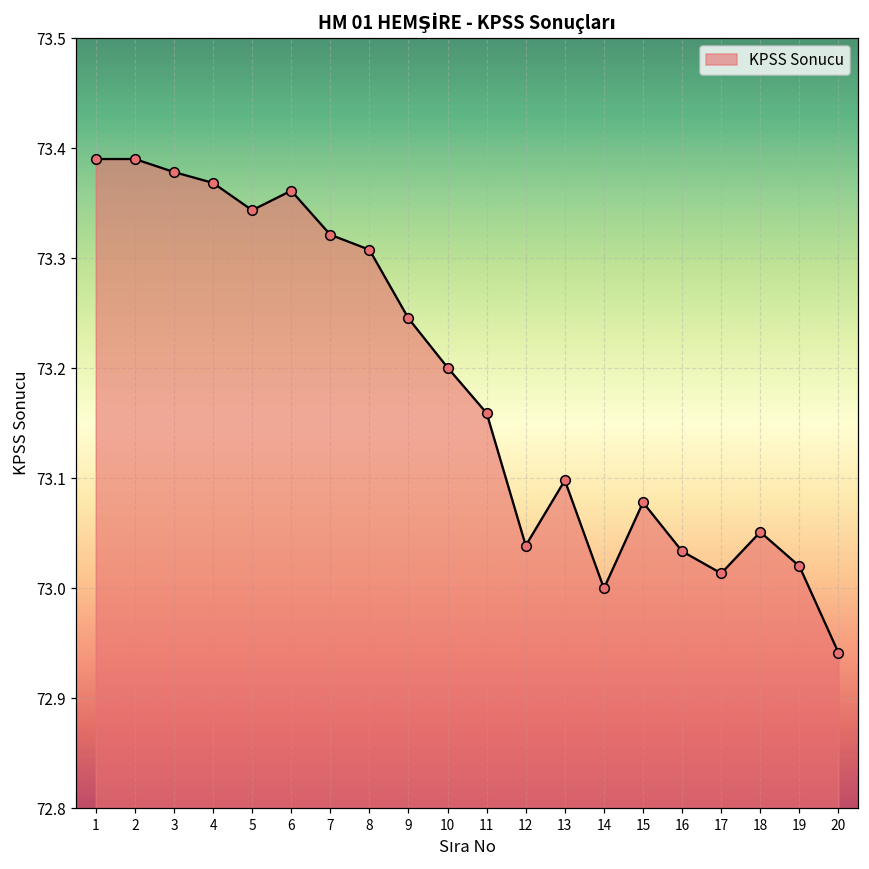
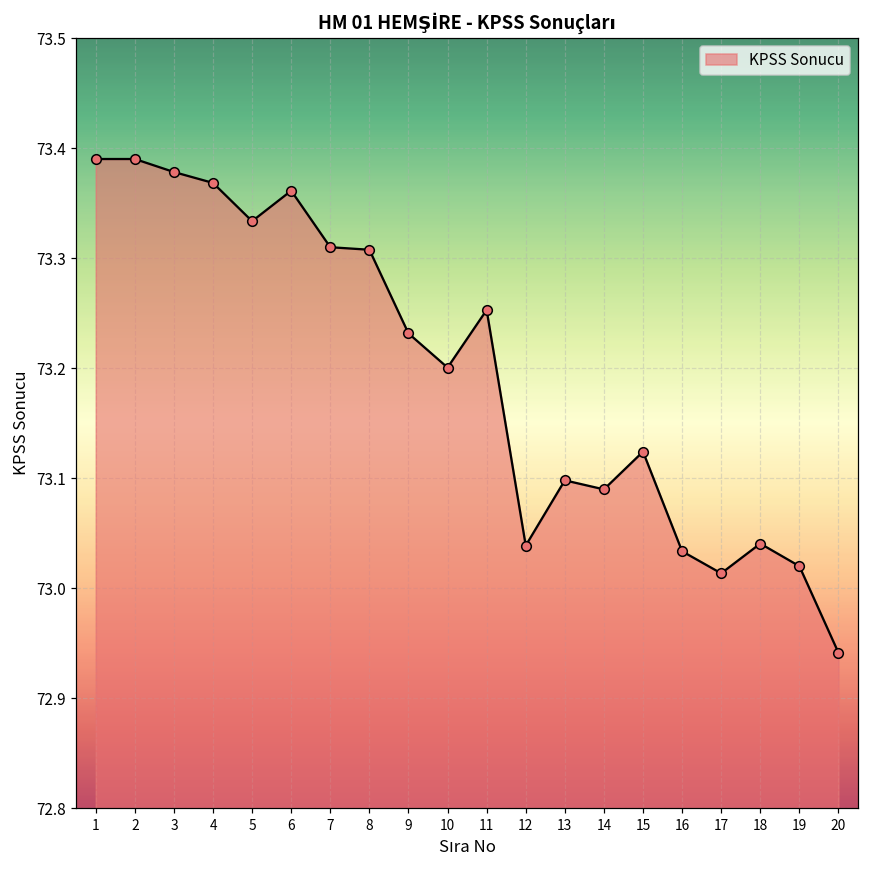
5: 73.343 -> 73.334
7: 73.321 -> 73.310
9: 73.245 -> 73.232
11: 73.159 -> 73.253
14: 73.000 -> 73.090
15: 73.078 -> 73.124
18: 73.051 -> 73.040
